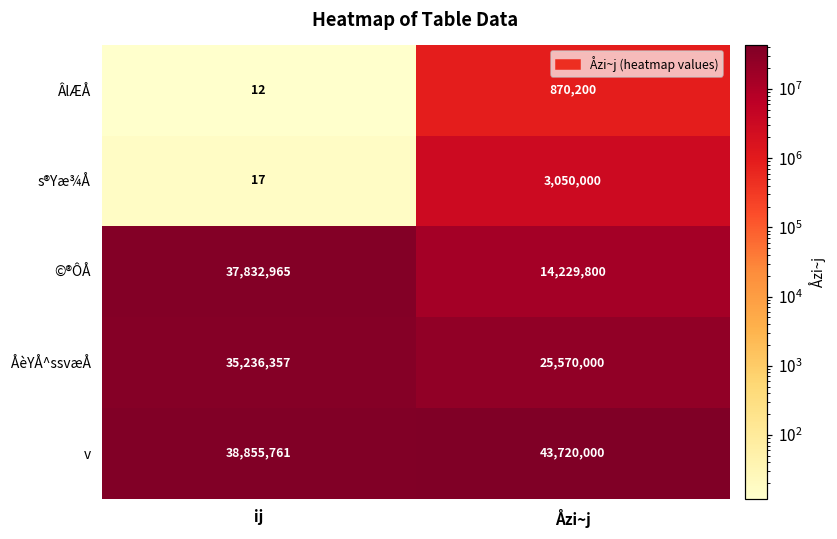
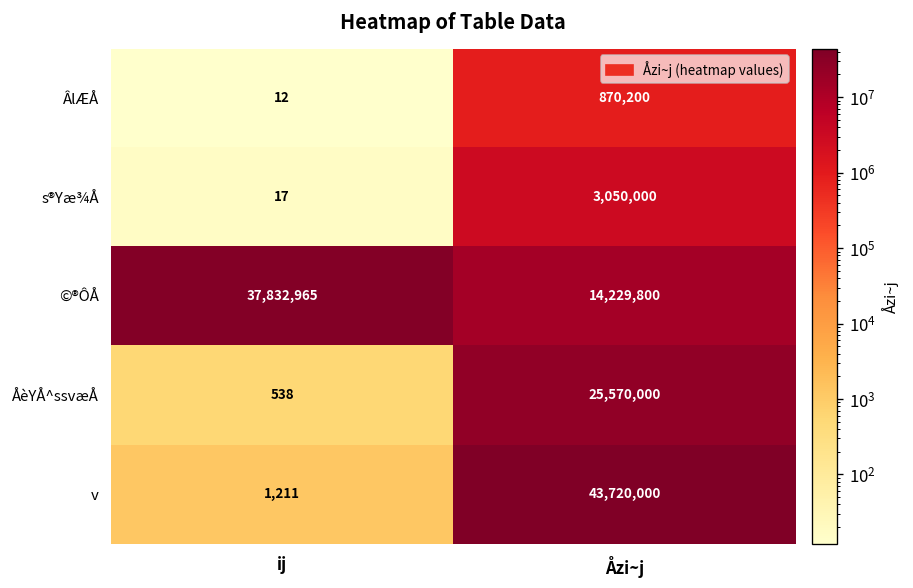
ÅèYÅ^ssvæÅ, ij: 35,236,357 -> 538
v, ij: 38,855,761 -> 1,211
